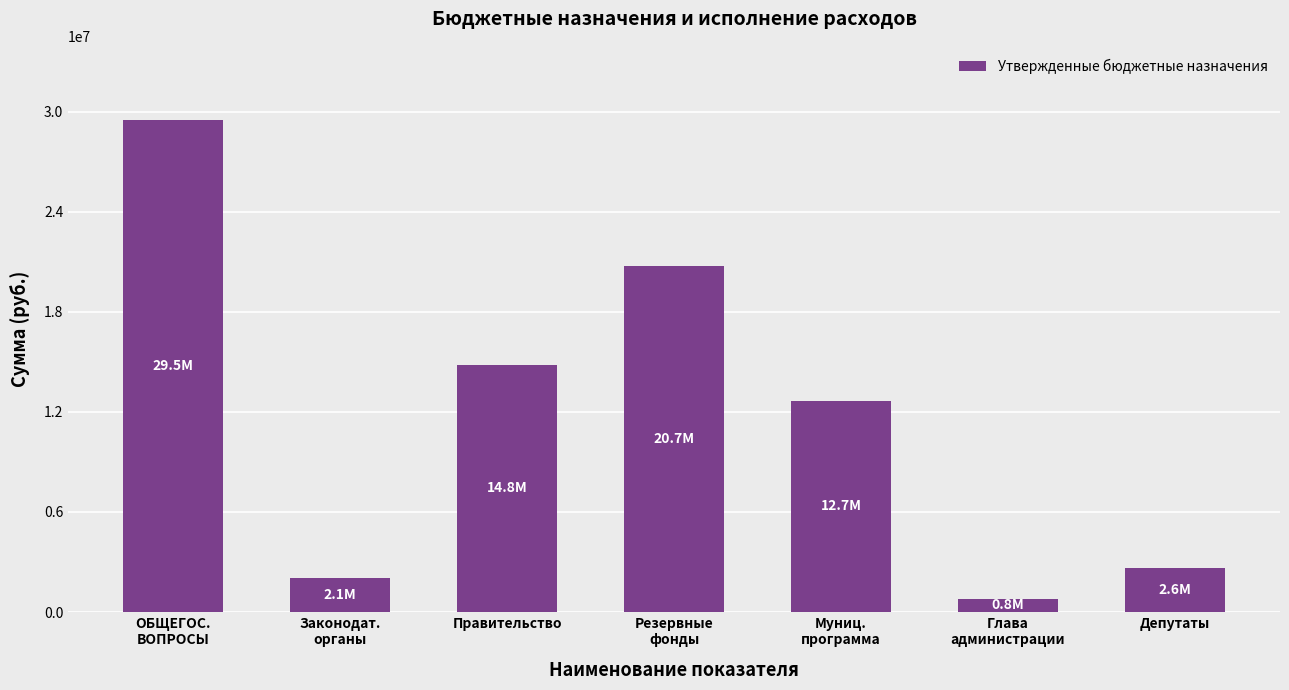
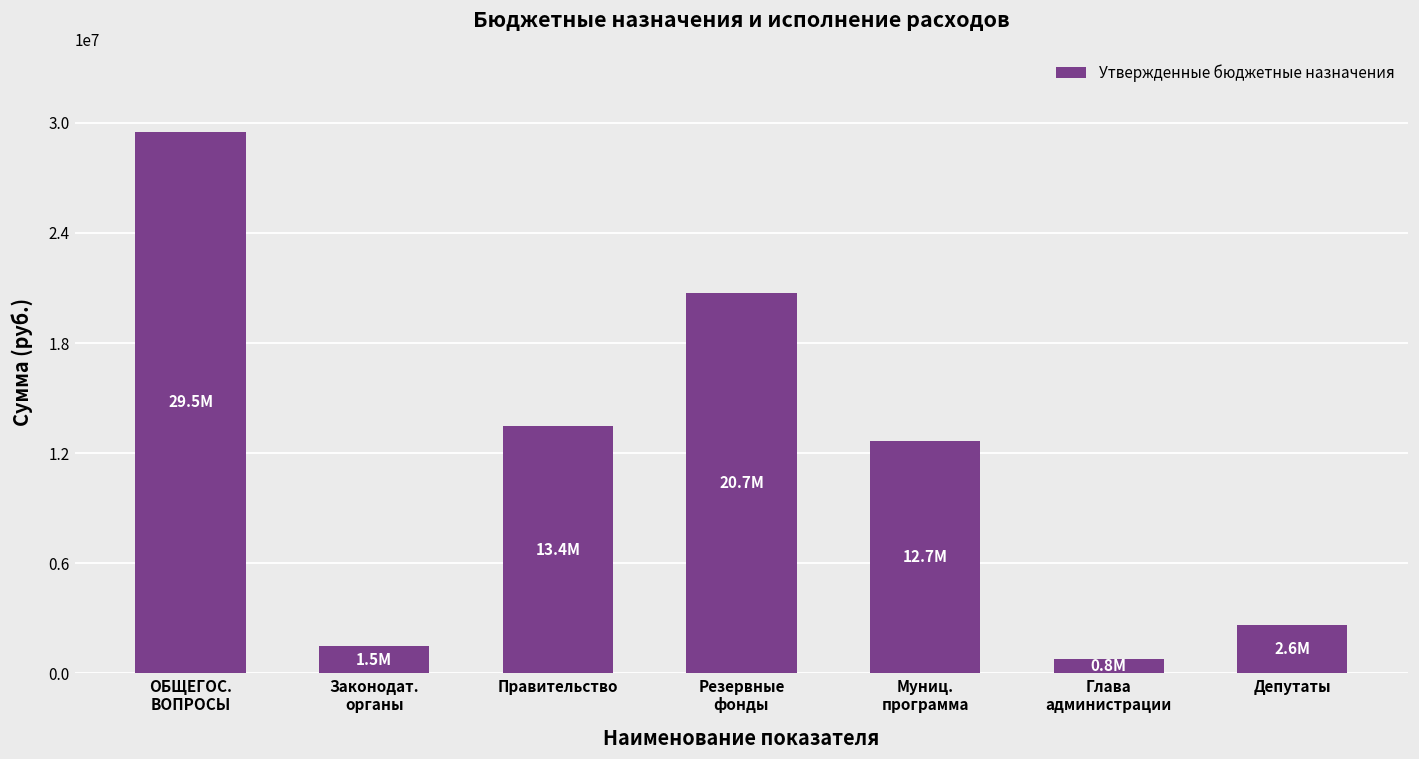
Законодат. органы: 2.1M -> 1.5M
Правительство: 14.8M -> 13.4M
